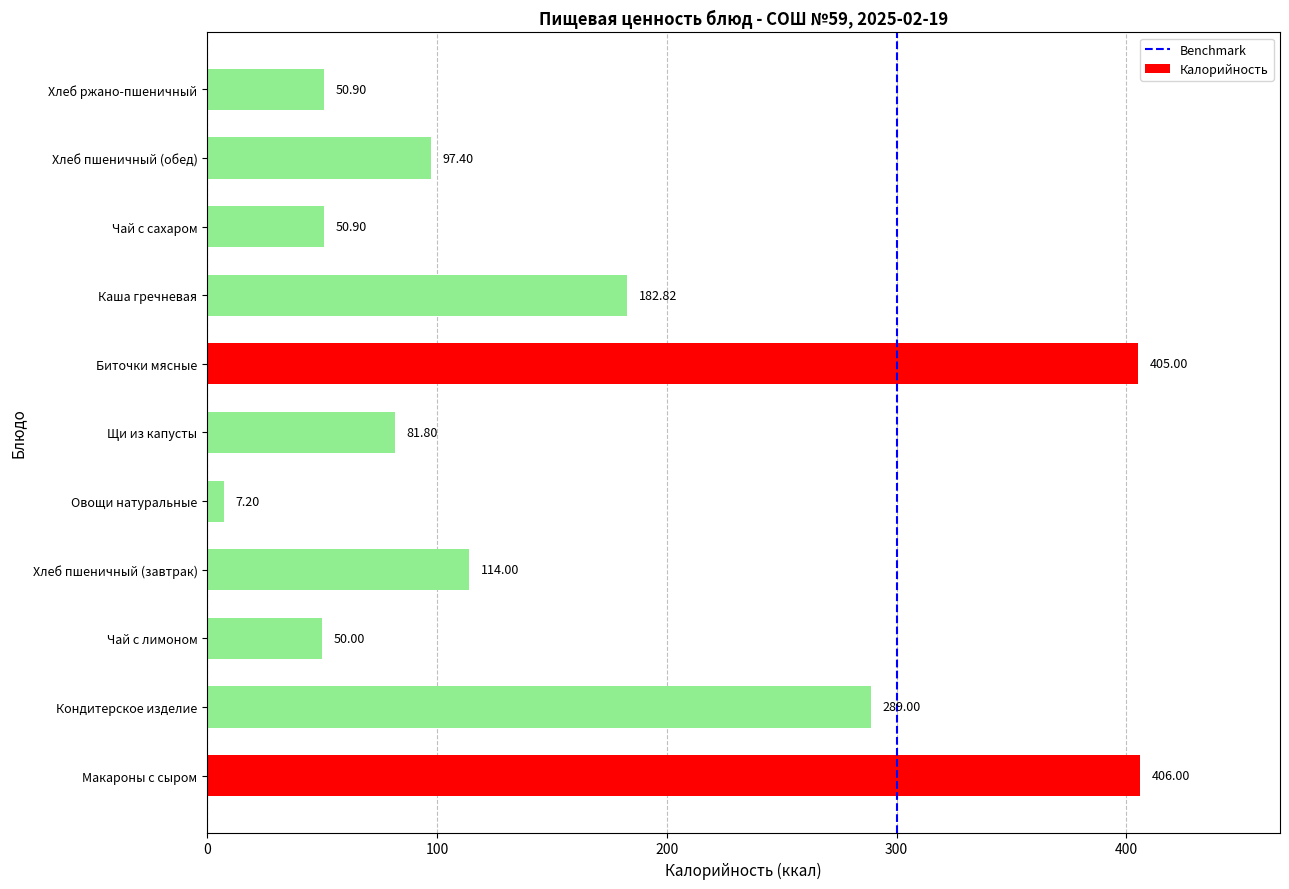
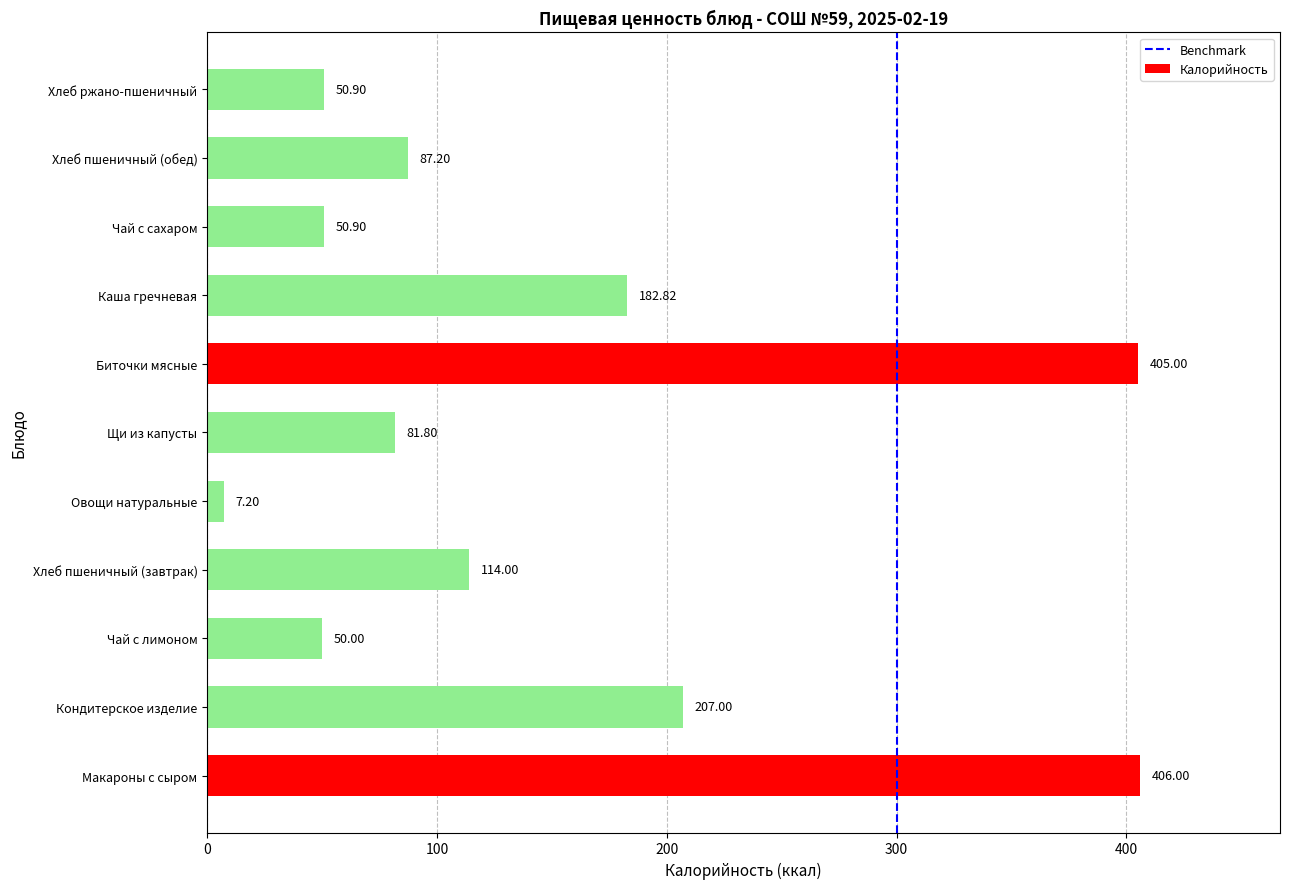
Хлеб пшеничный (обед): 97.40 -> 87.20
Кондитерское изделие: 289.00 -> 207.00
